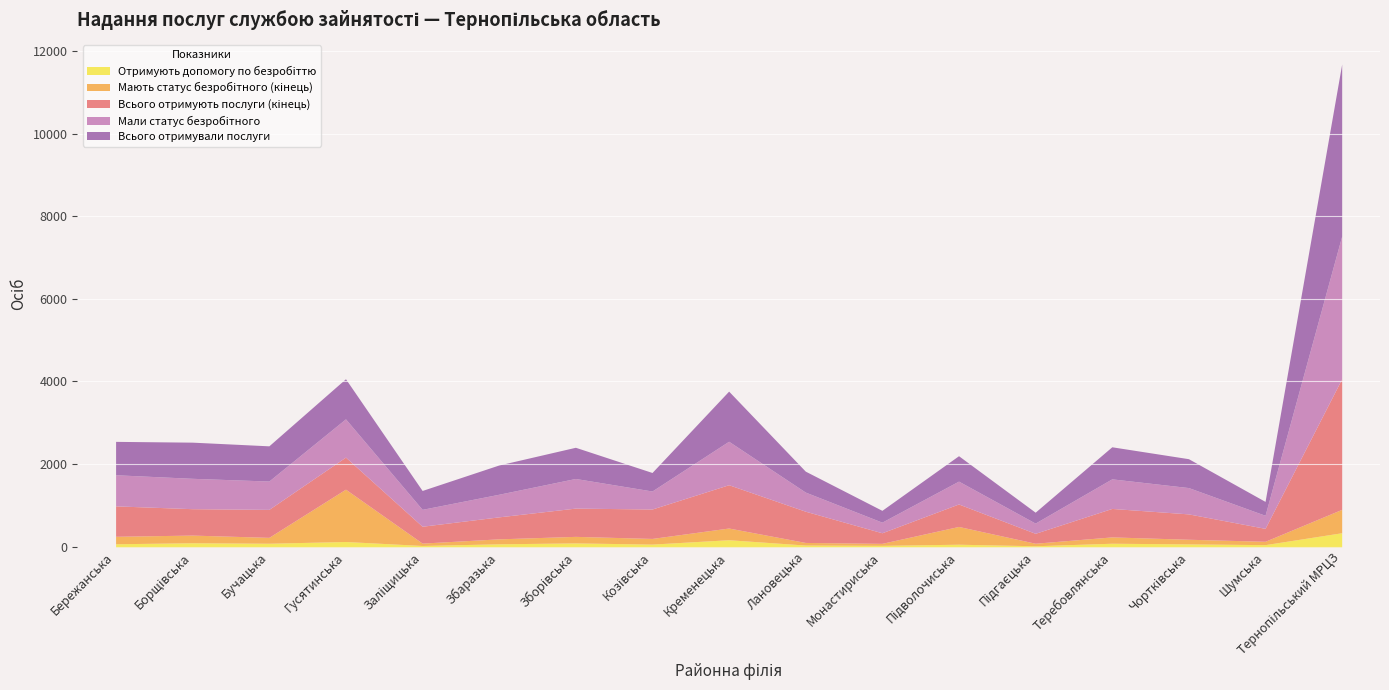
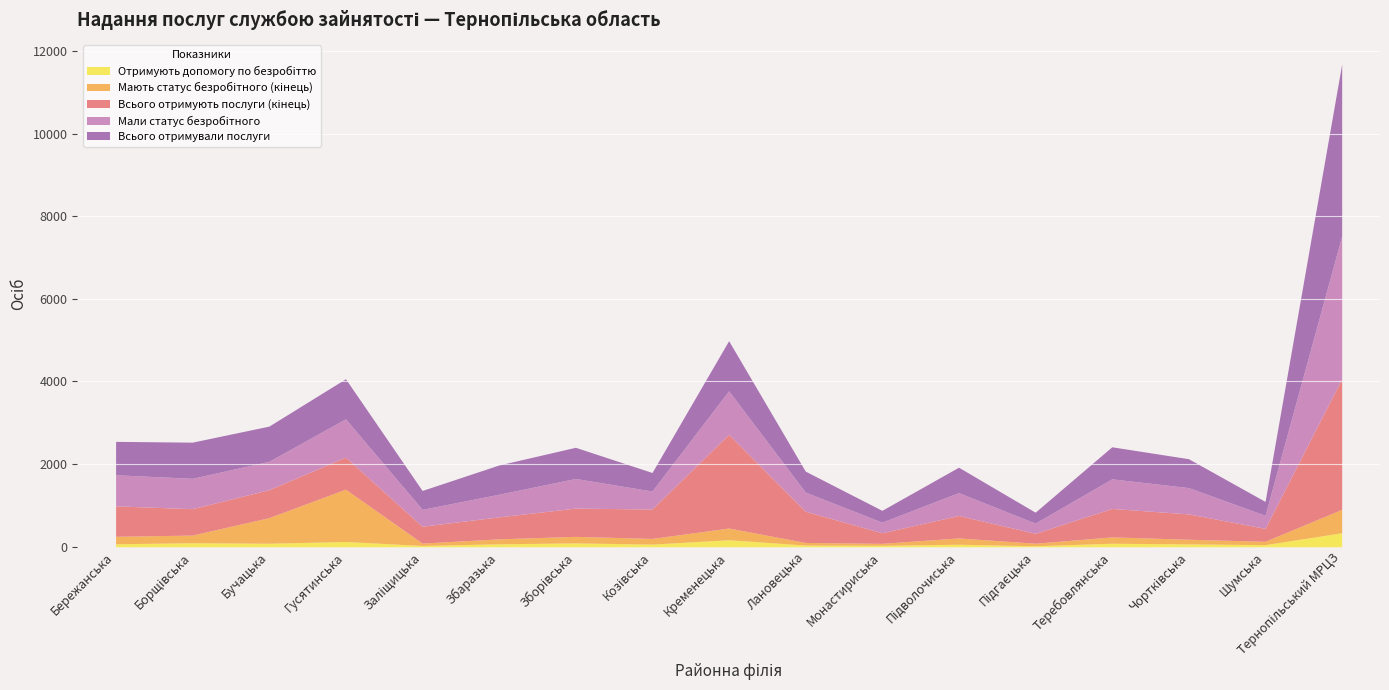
Мають статус безробітного (кінець), Бучацька: 100 -> 600
Всього отримують послуги (кінець), Кременецька: 1000 -> 2300
Мають статус безробітного (кінець), Підволочиська: 400 -> 200
